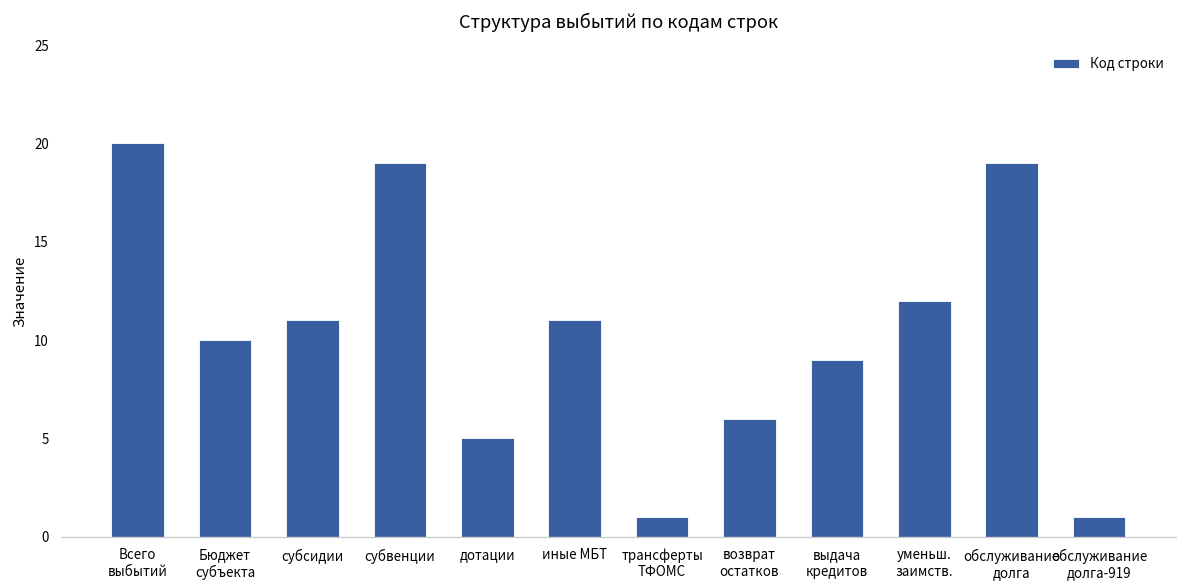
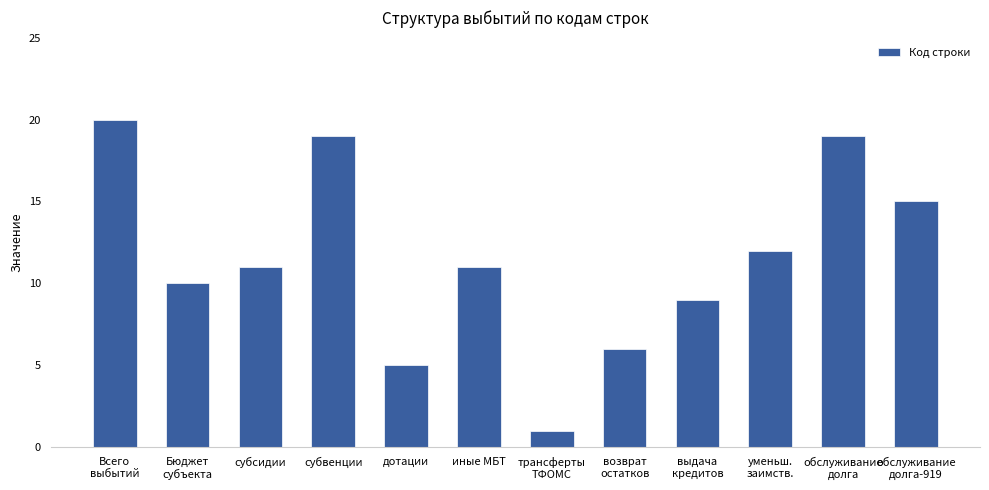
обслуживание долга-919: 1 -> 15
